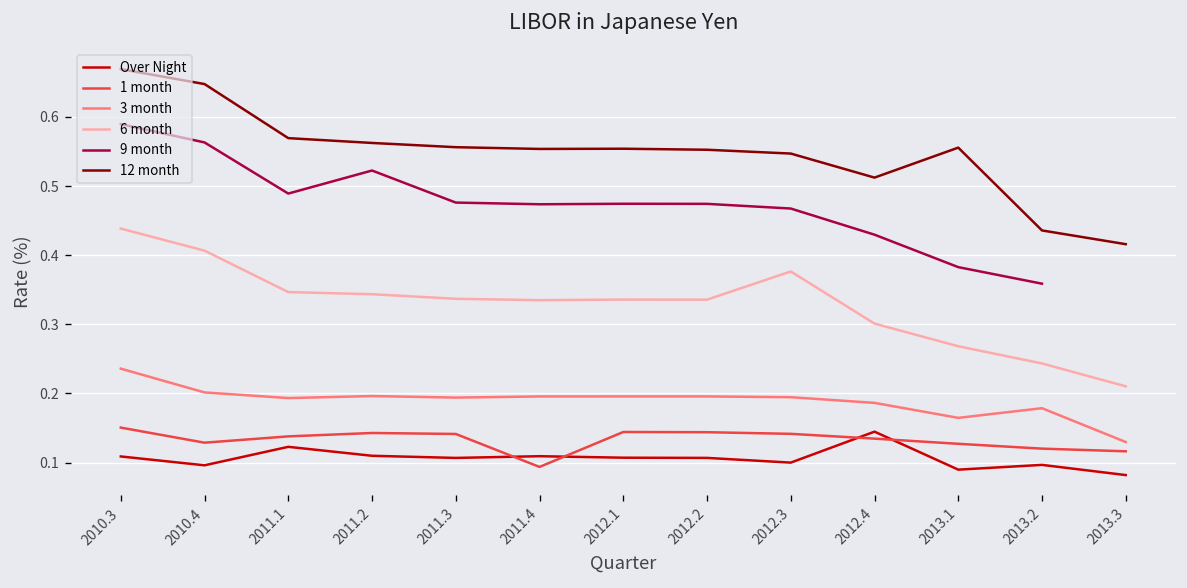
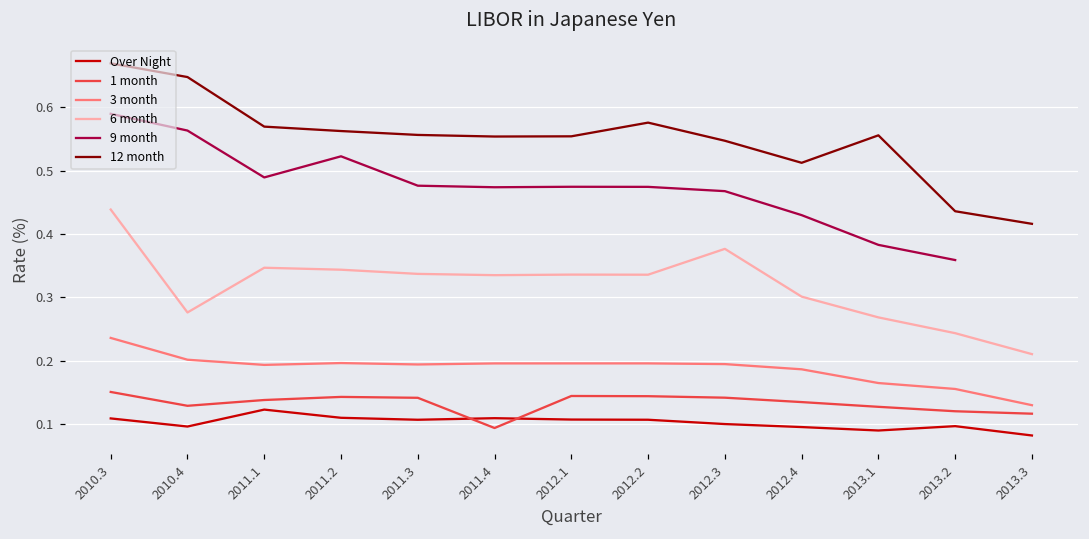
6 month, 2010.4: 0.41 -> 0.28
12 month, 2012.2: 0.55 -> 0.58
Over Night, 2012.4: 0.14 -> 0.10
3 month, 2013.2: 0.18 -> 0.16
